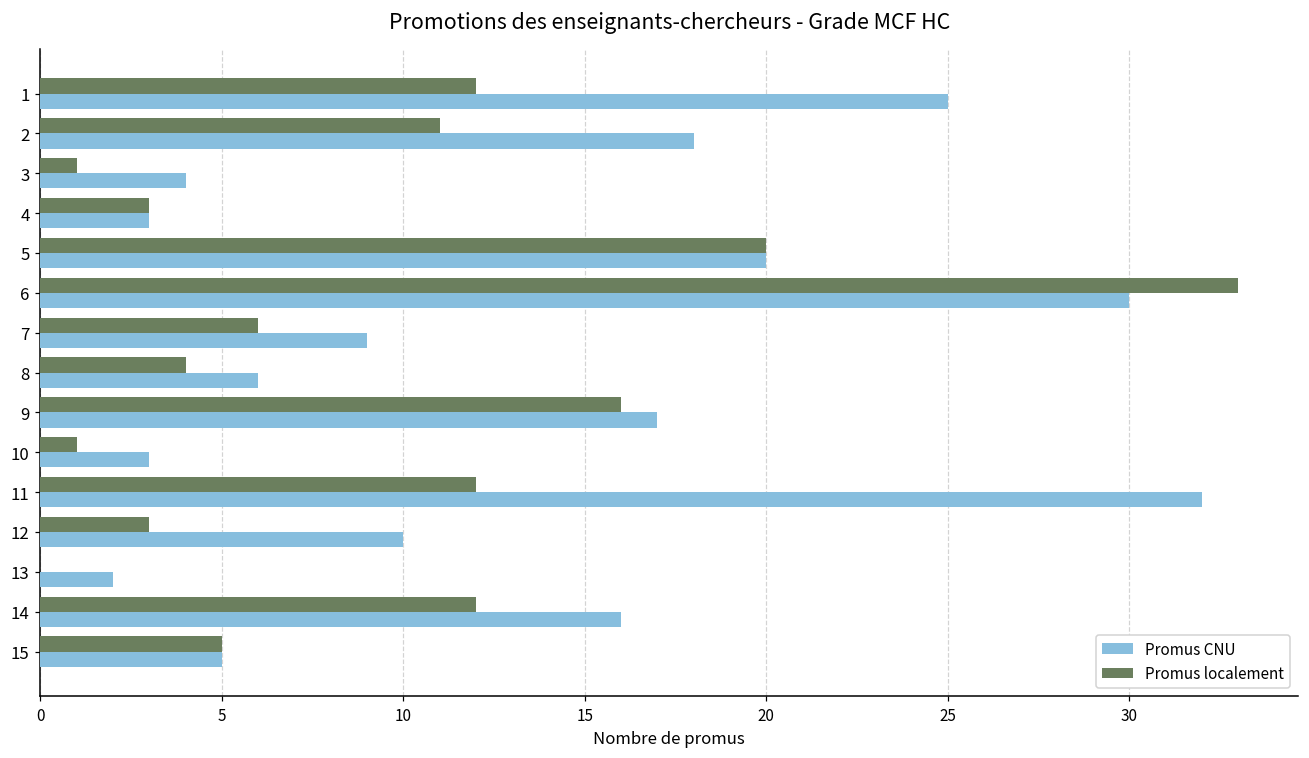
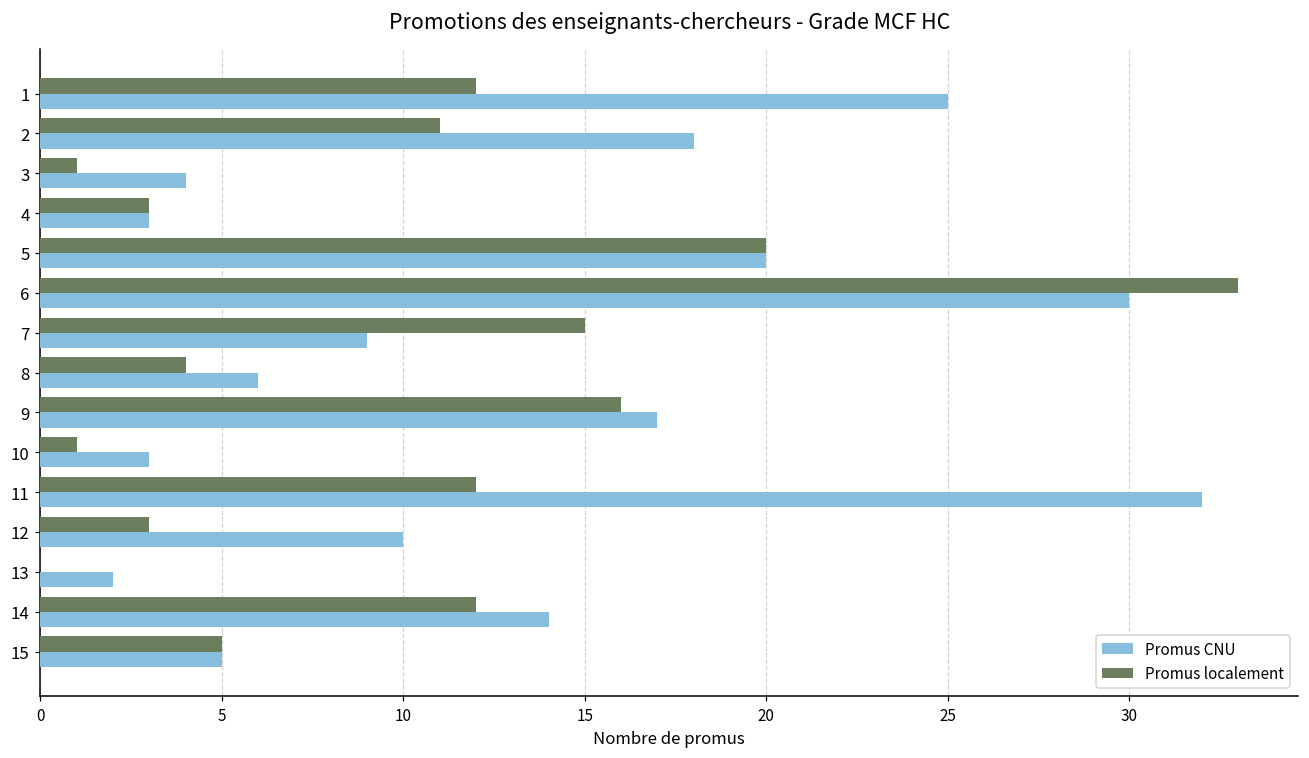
Promus localement, 7: 6 -> 15
Promus CNU, 14: 16 -> 14
